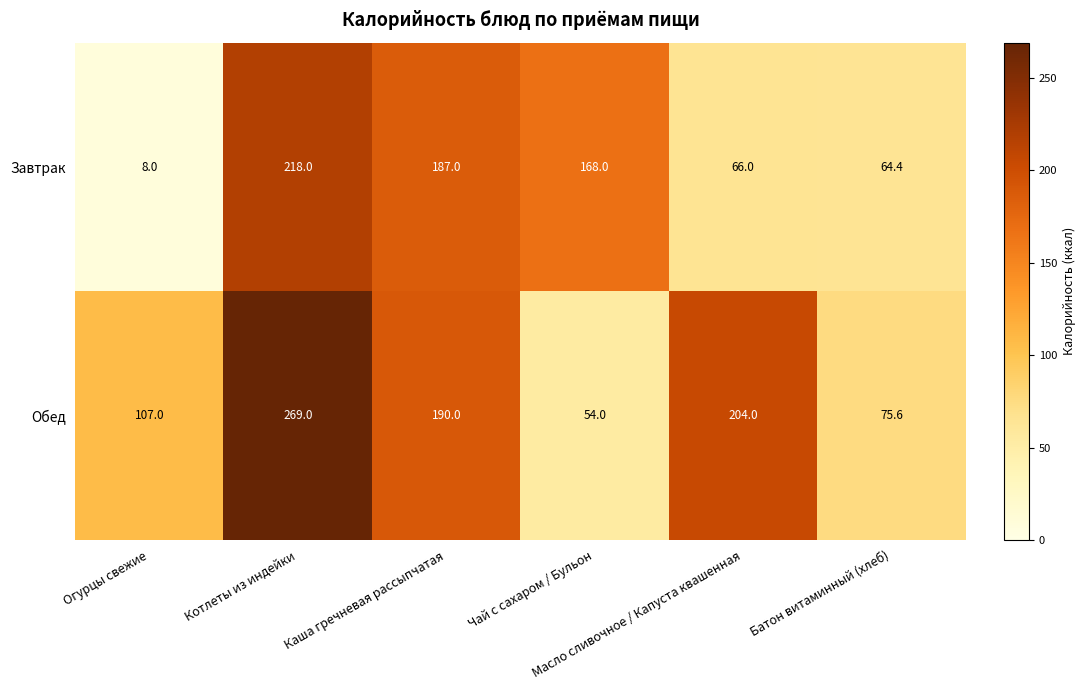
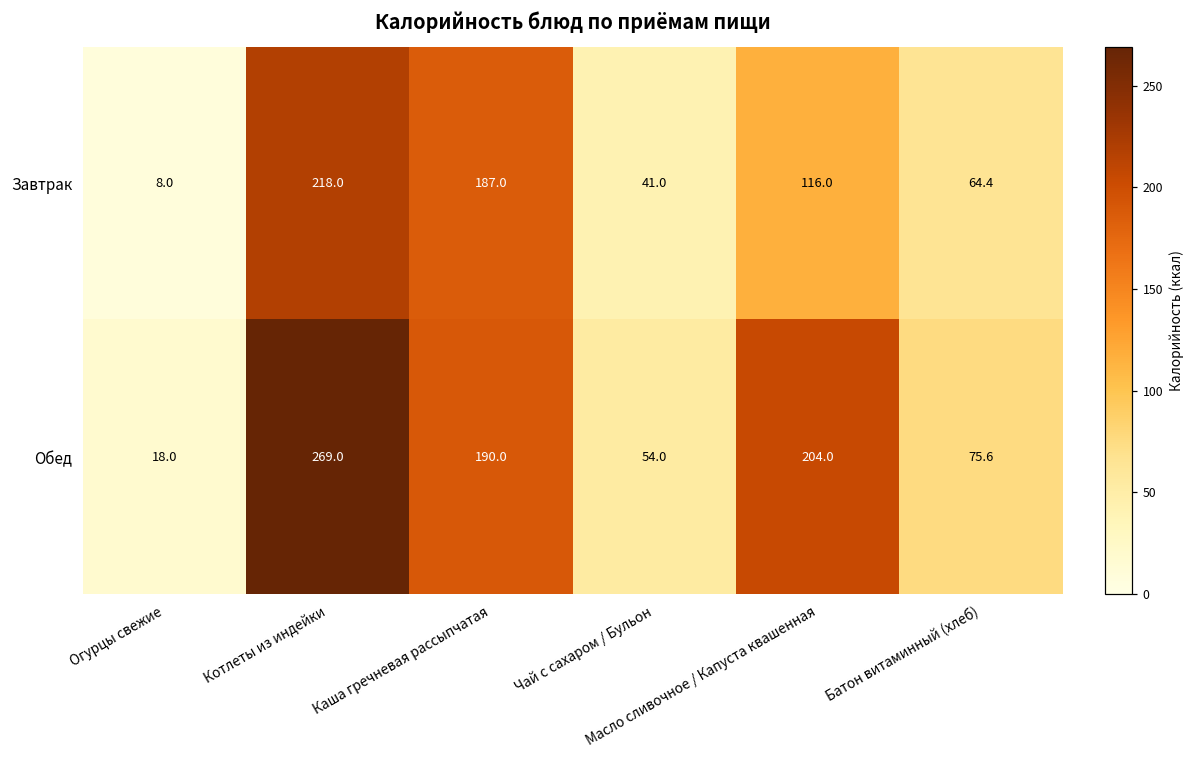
Завтрак, Чай с сахаром / Бульон: 168.0 -> 41.0
Завтрак, Масло сливочное / Капуста квашенная: 66.0 -> 116.0
Обед, Огурцы свежие: 107.0 -> 18.0
